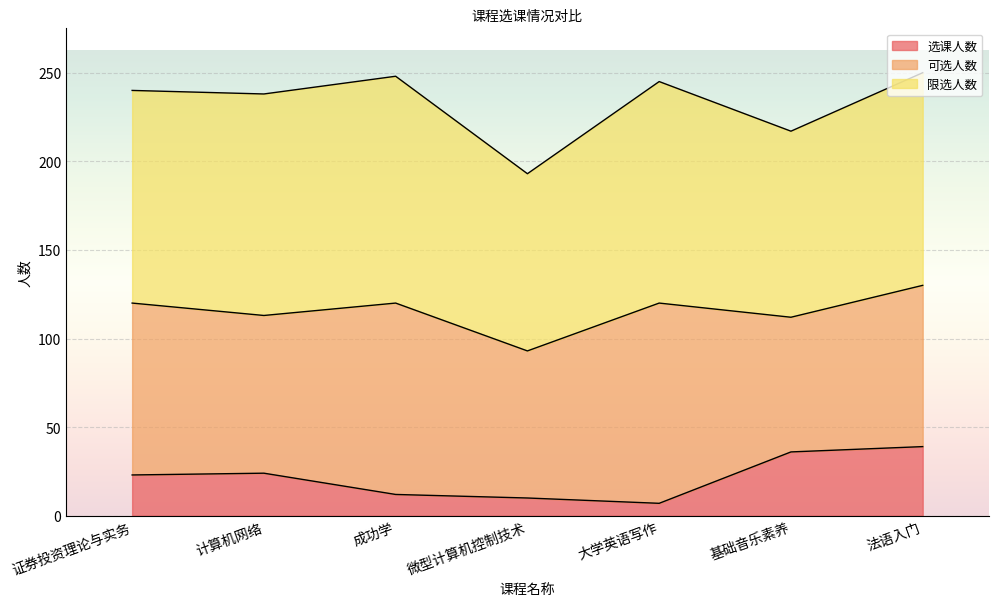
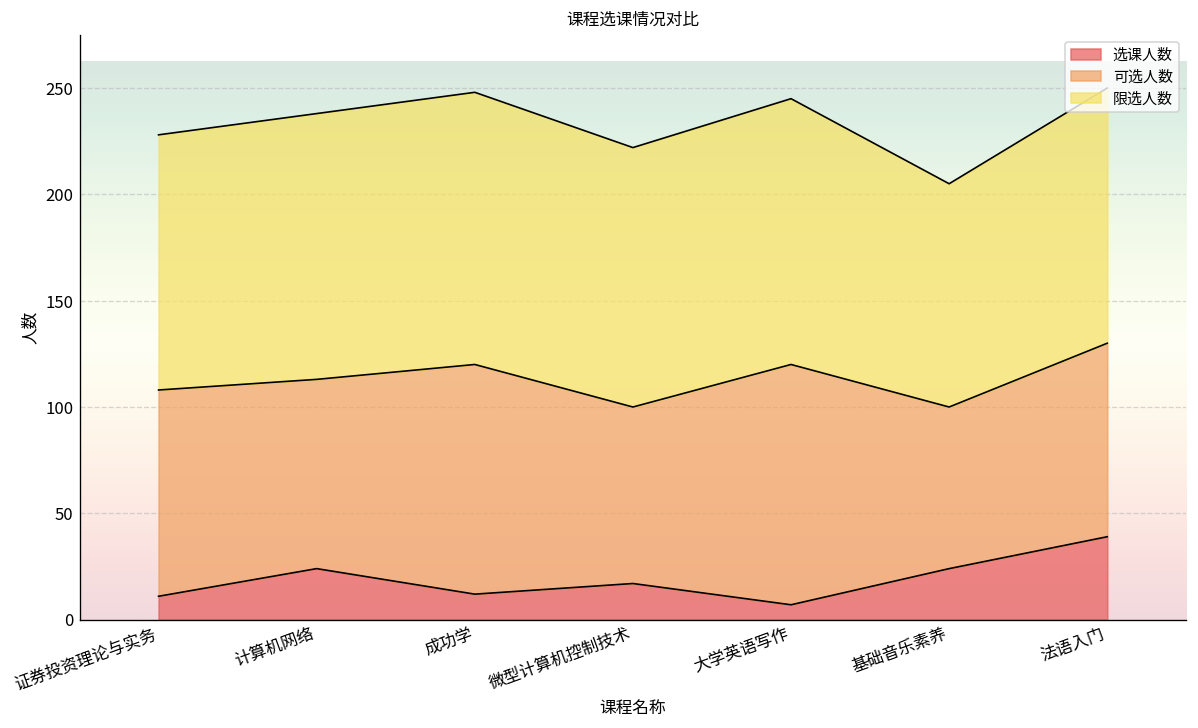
选课人数, 证券投资理论与实务: 23 -> 11
选课人数, 微型计算机控制技术: 10 -> 17
限选人数, 微型计算机控制技术: 100 -> 122
选课人数, 基础音乐素养: 36 -> 24
